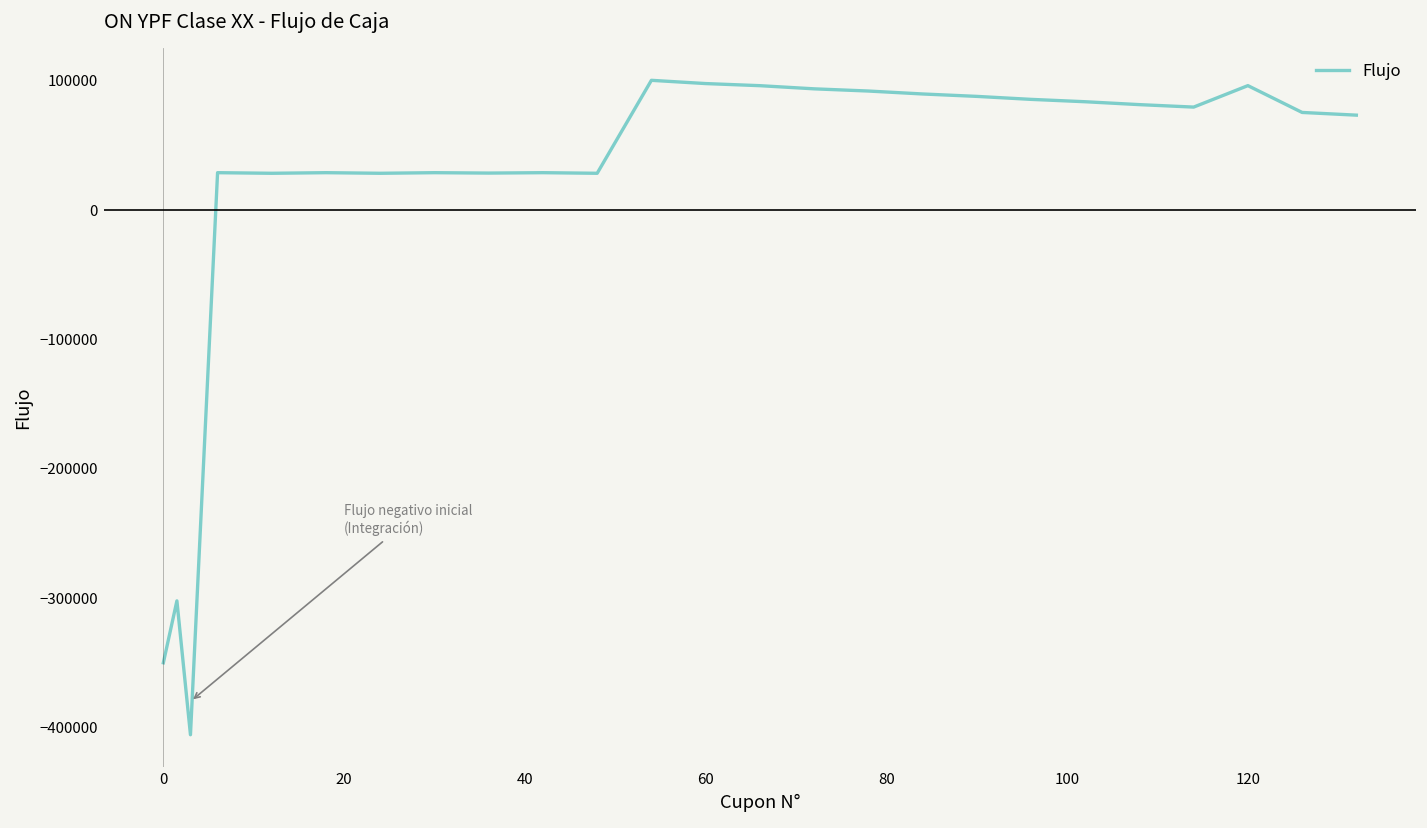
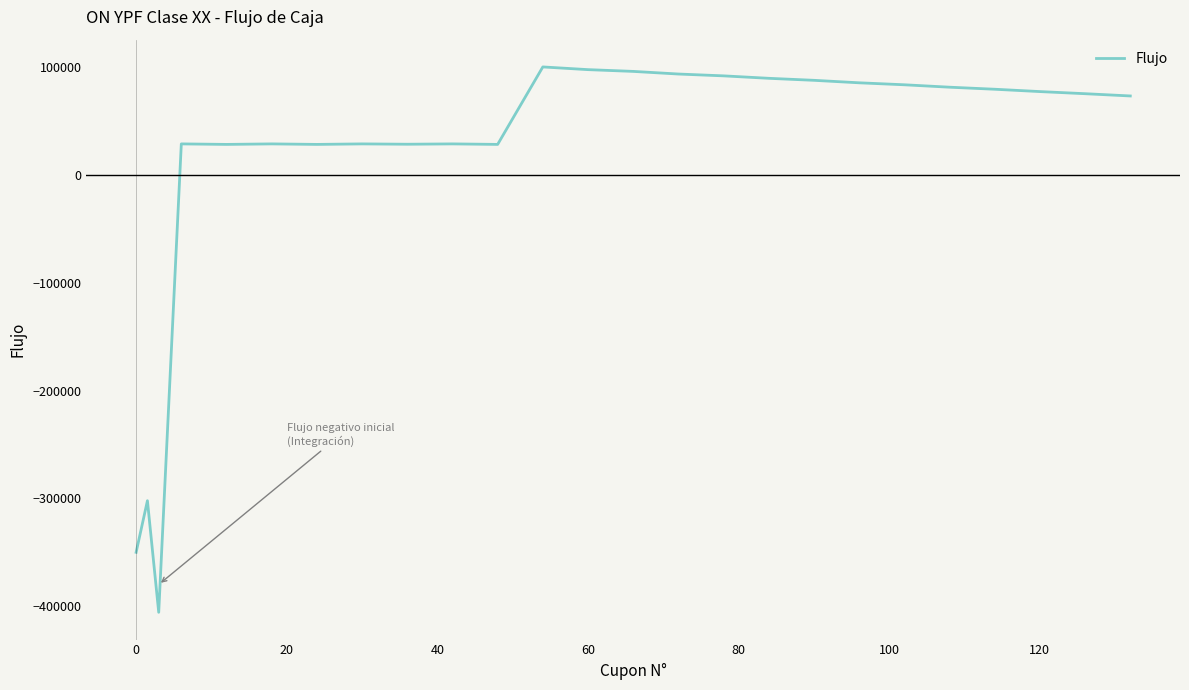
120: 96000 -> 78000
